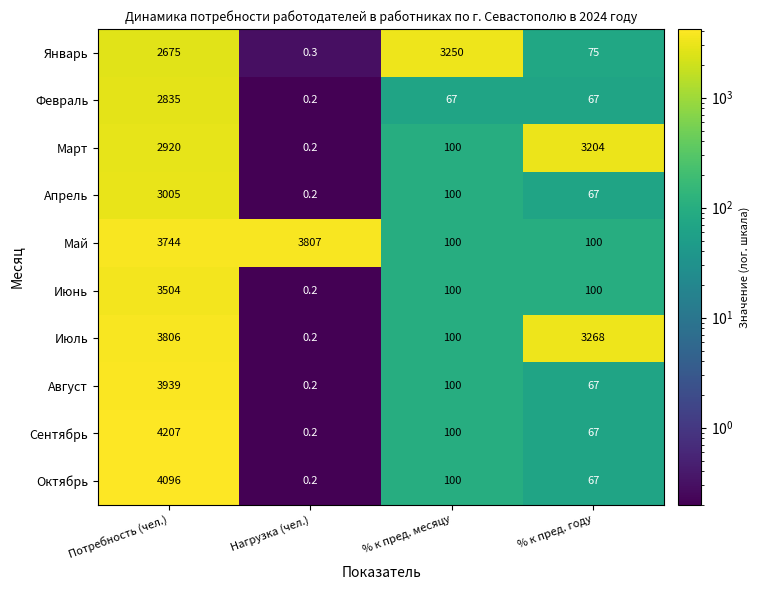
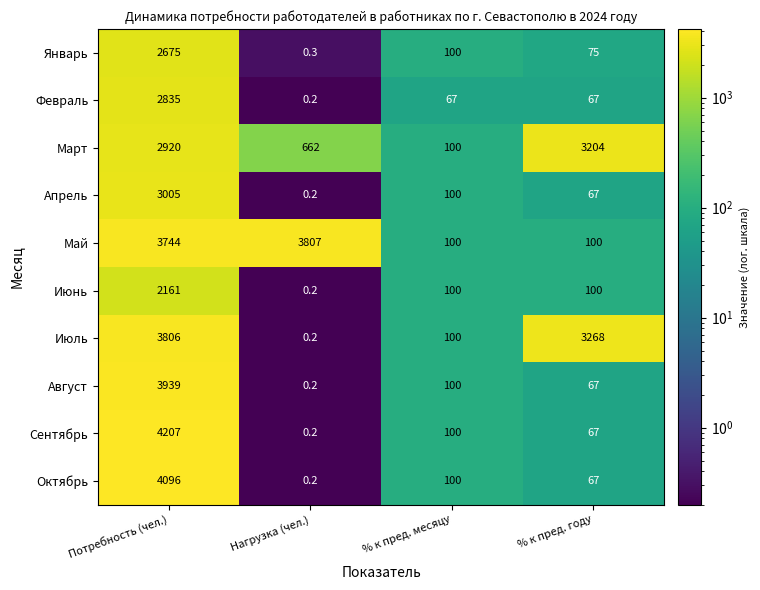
Январь, % к пред. месяцу: 3250 -> 100
Март, Нагрузка (чел.): 0.2 -> 662
Июнь, Потребность (чел.): 3504 -> 2161
